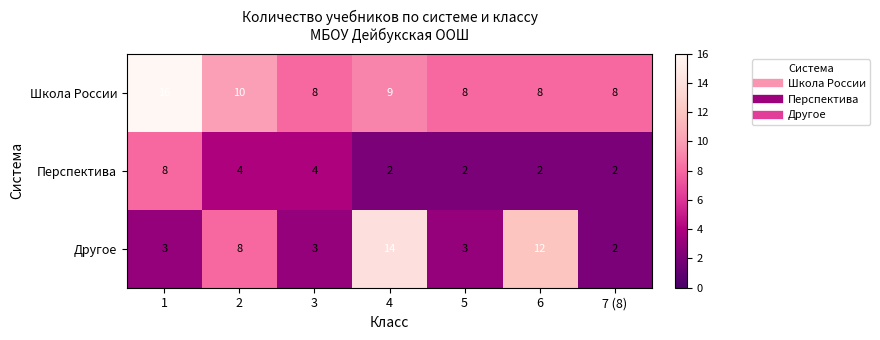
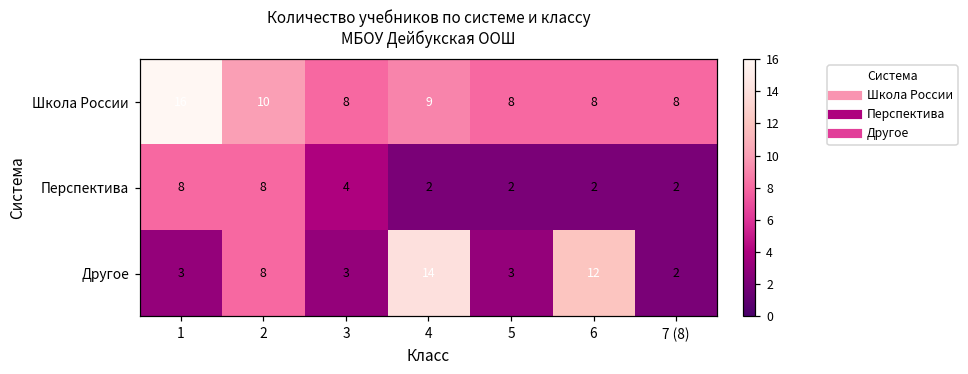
Перспектива, 2: 4 -> 8
